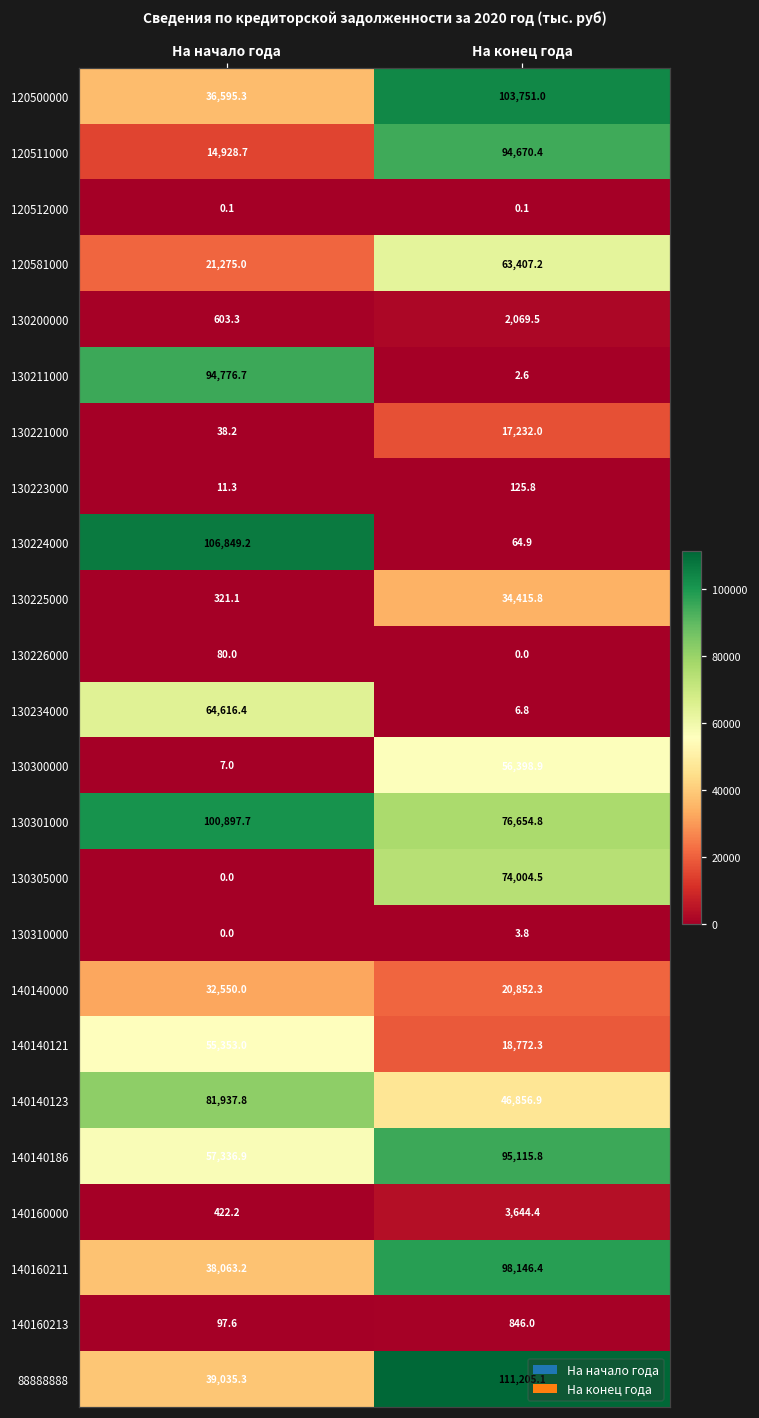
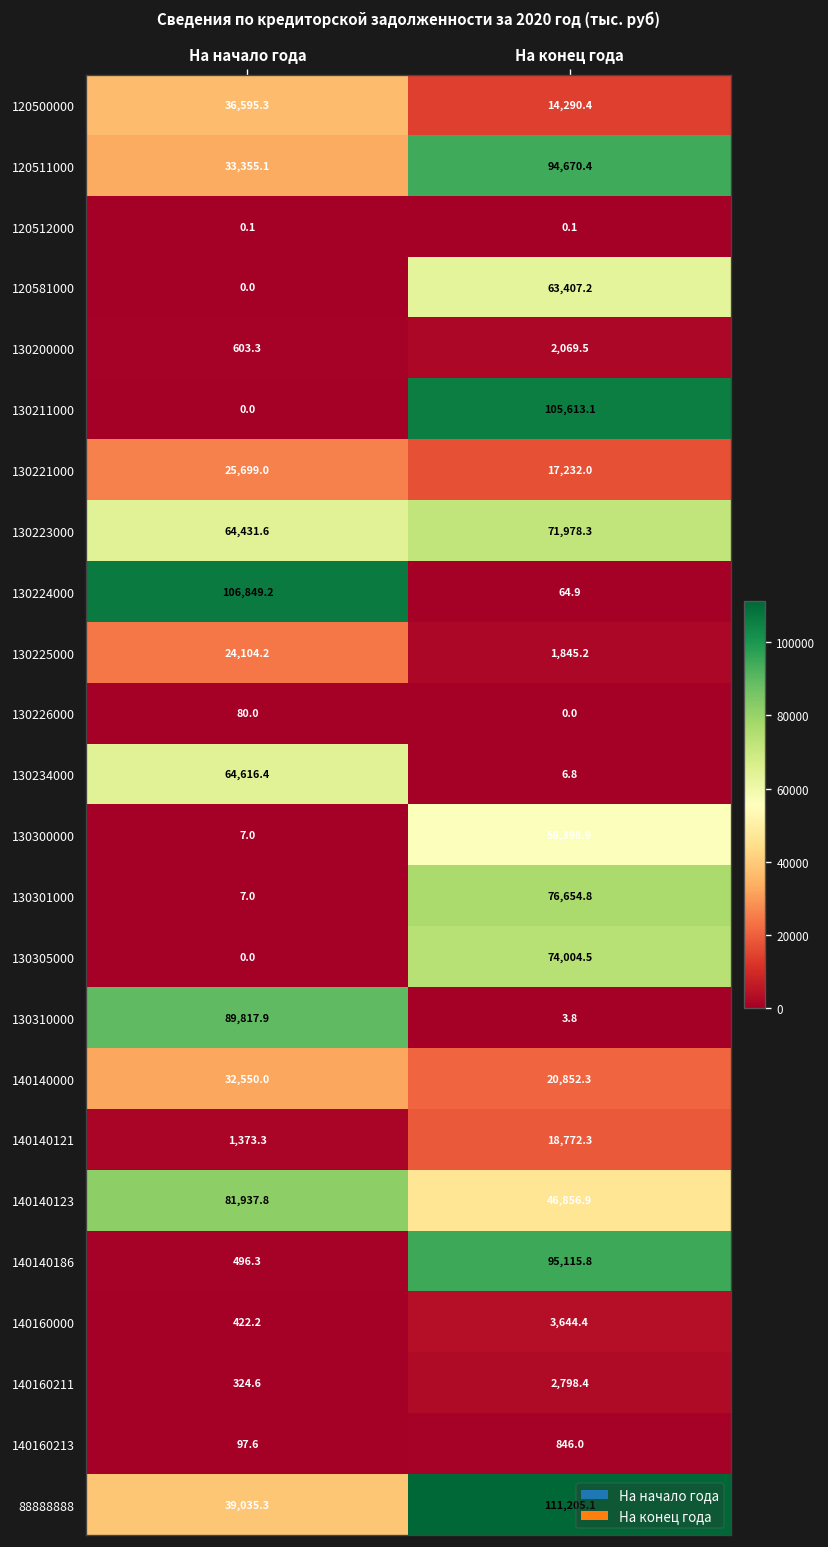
120500000, На конец года: 103,751.0 -> 14,290.4
120511000, На начало года: 14,928.7 -> 33,355.1
120581000, На начало года: 21,275.0 -> 0.0
130211000, На начало года: 94,776.7 -> 0.0
130211000, На конец года: 2.6 -> 105,613.1
130221000, На начало года: 38.2 -> 25,699.0
130223000, На начало года: 11.3 -> 64,431.6
130223000, На конец года: 125.8 -> 71,978.3
130225000, На начало года: 321.1 -> 24,104.2
130225000, На конец года: 34,415.8 -> 1,845.2
130301000, На начало года: 100,897.7 -> 7.0
130310000, На начало года: 0.0 -> 89,817.9
140140121, На начало года: 55,353.0 -> 1,373.3
140140186, На начало года: 57,336.9 -> 496.3
140160211, На начало года: 38,063.2 -> 324.6
140160211, На конец года: 98,146.4 -> 2,798.4
